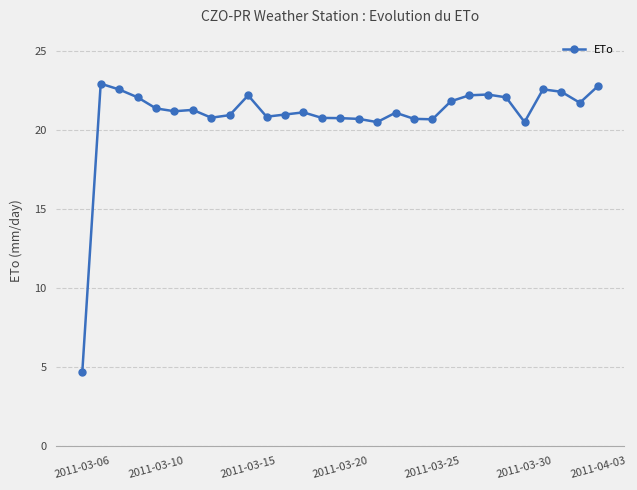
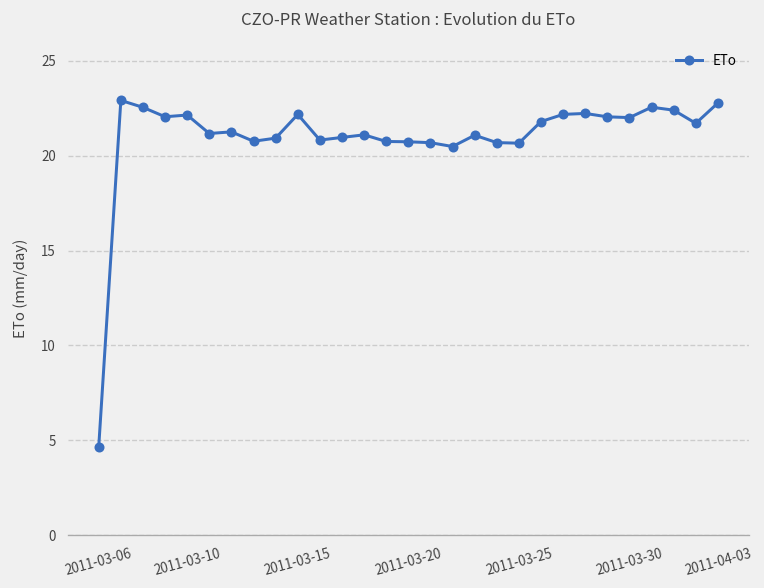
2011-03-10: 21.3 -> 22.1
2011-03-30: 20.5 -> 22.0
